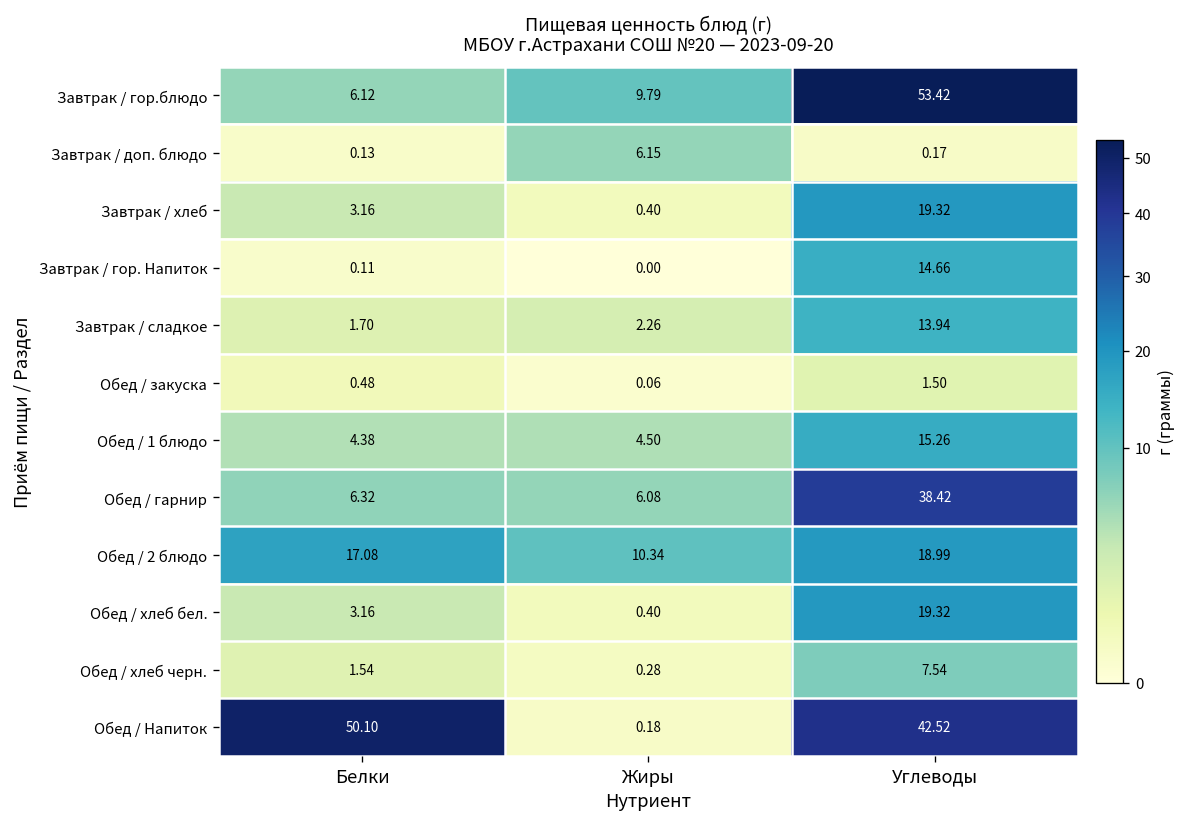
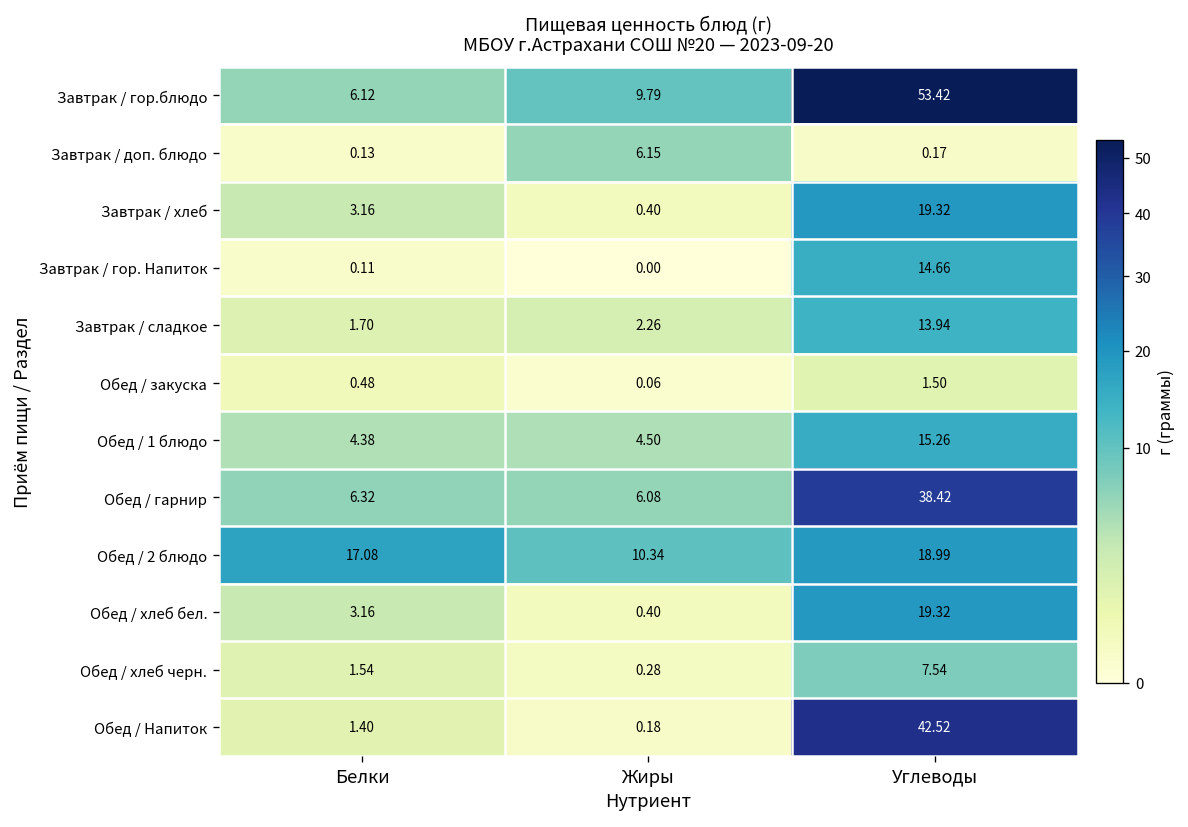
Обед / Напиток, Белки: 50.10 -> 1.40
